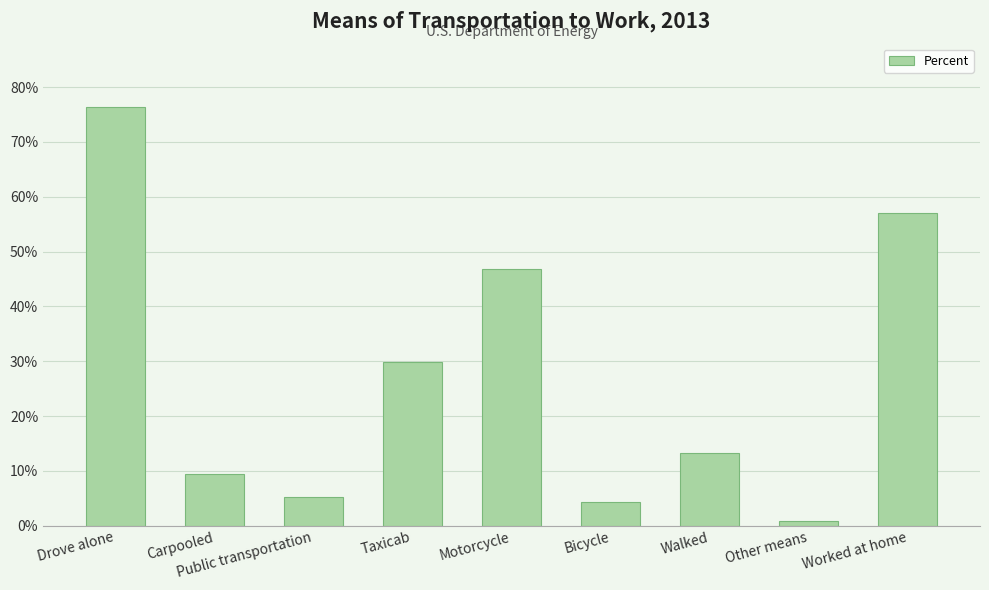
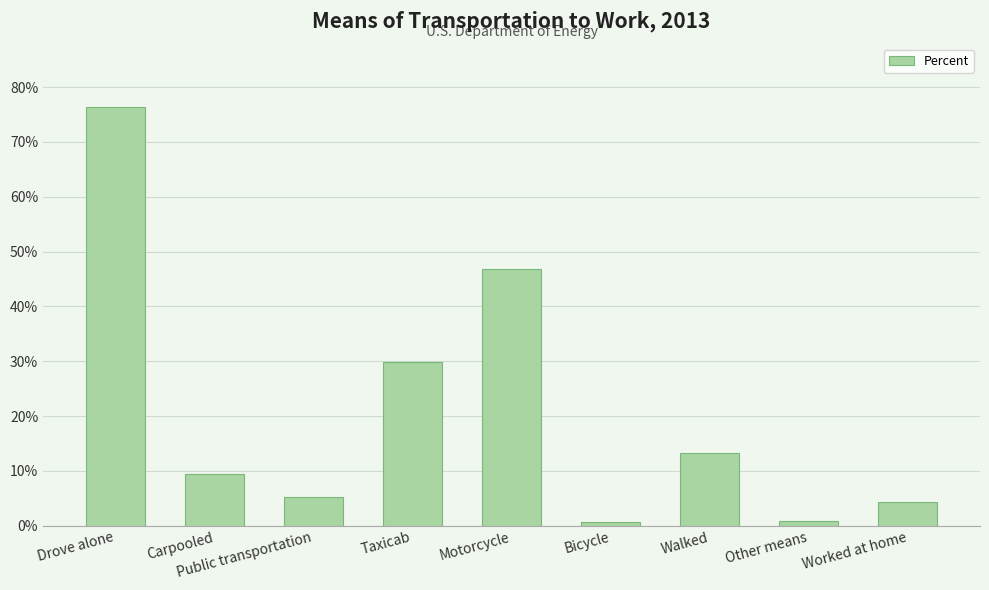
Bicycle: 4% -> 1%
Worked at home: 57% -> 4%
